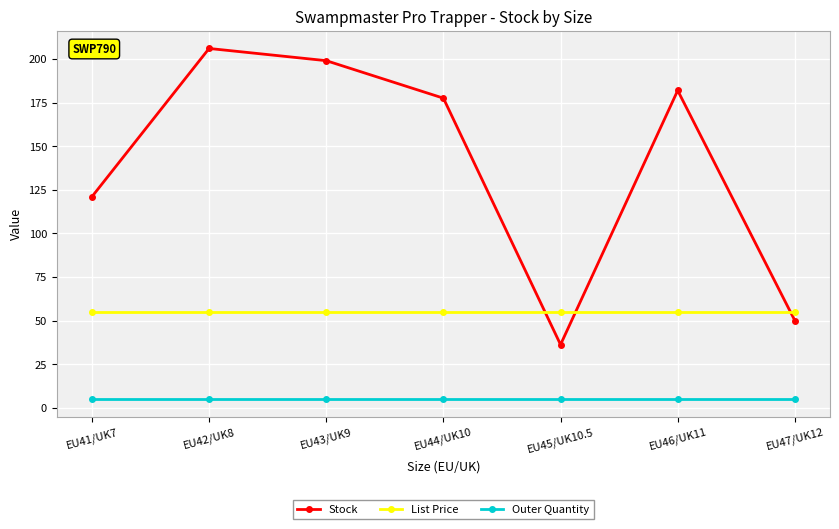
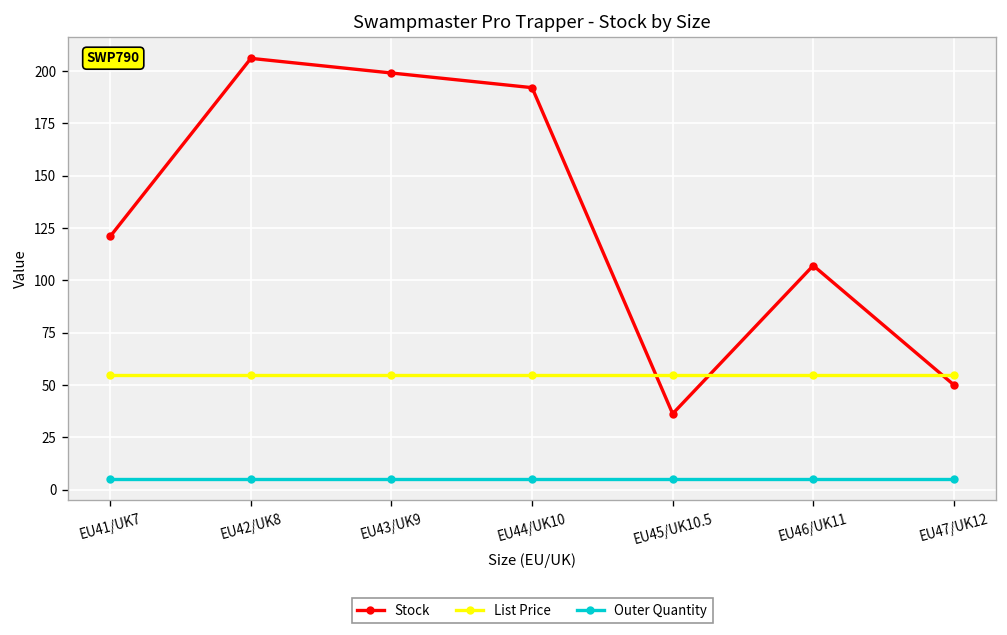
Stock, EU44/UK10: 178 -> 192
Stock, EU46/UK11: 182 -> 107
